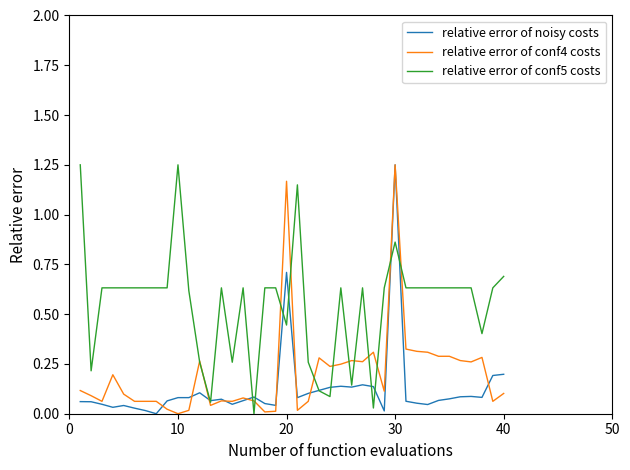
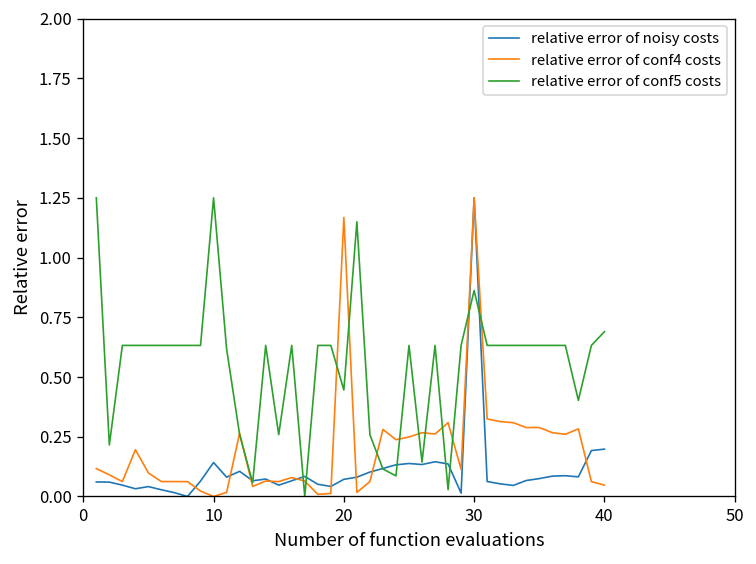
relative error of noisy costs, 10: 0.08 -> 0.14
relative error of noisy costs, 20: 0.71 -> 0.07
relative error of conf4 costs, 40: 0.10 -> 0.05
